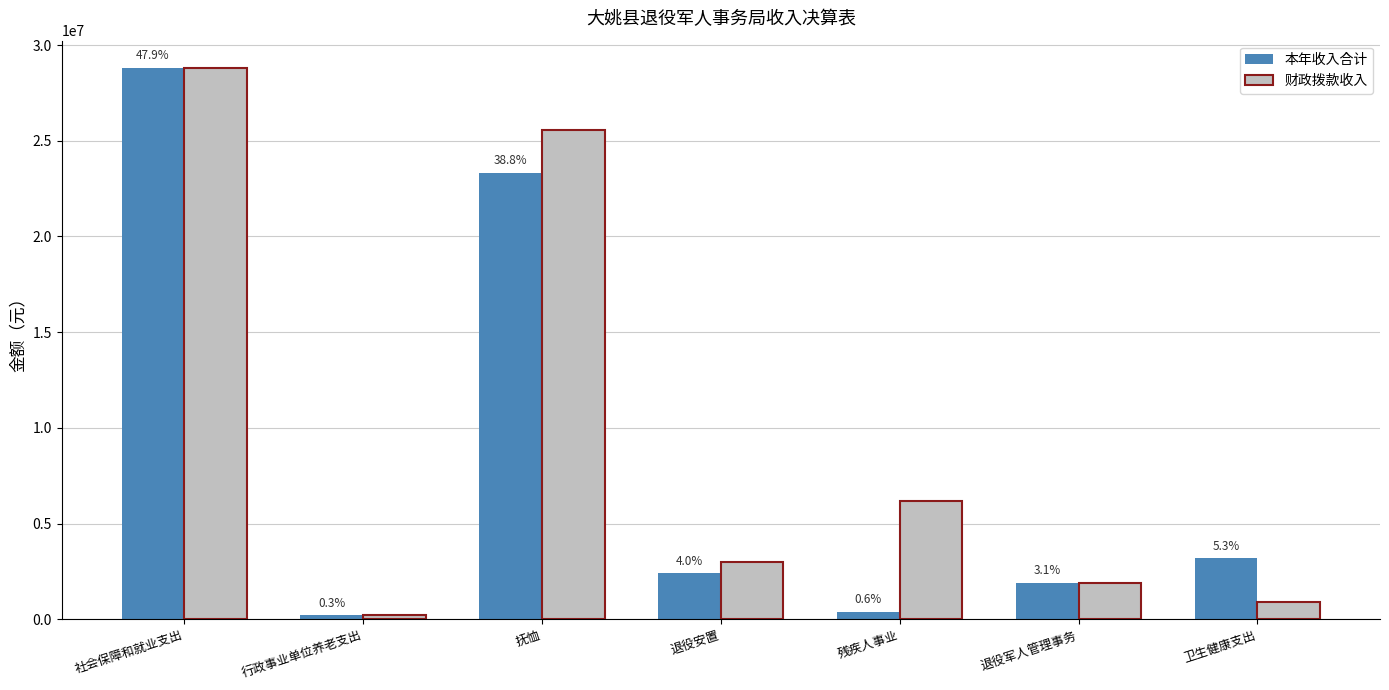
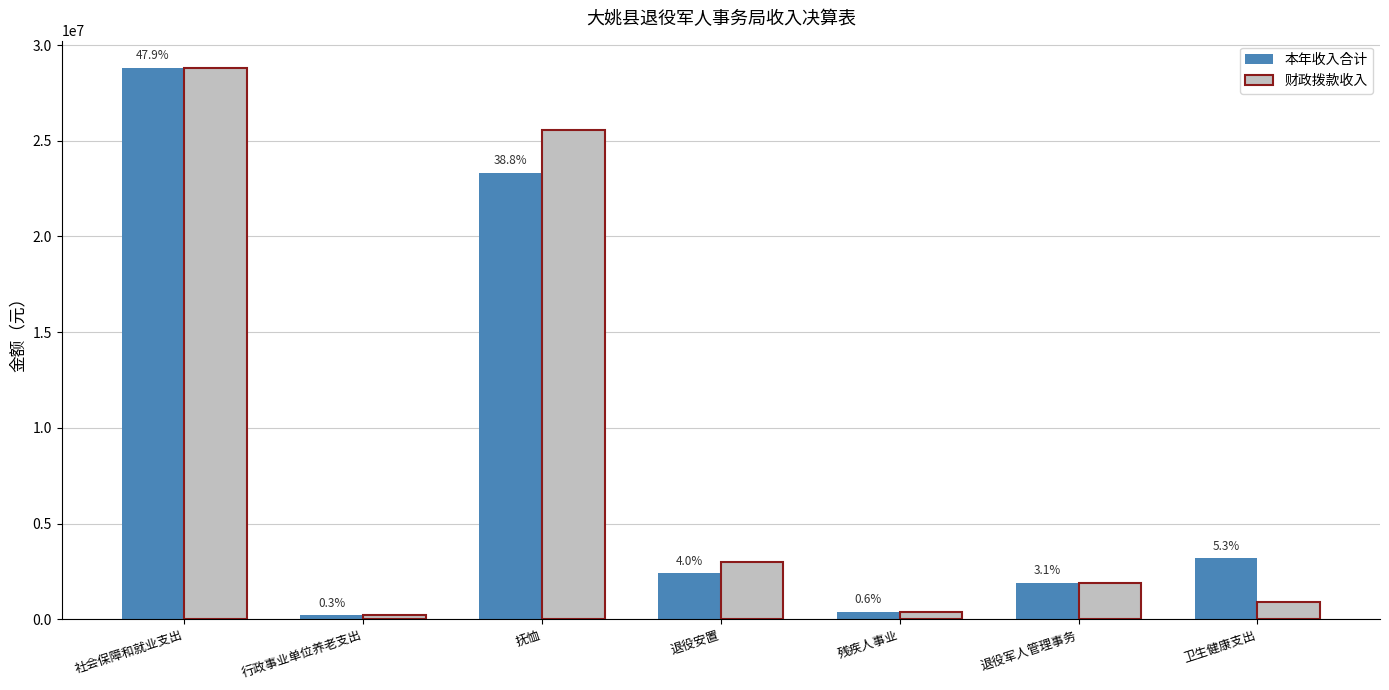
财政拨款收入, 残疾人事业: 6200000 -> 400000
